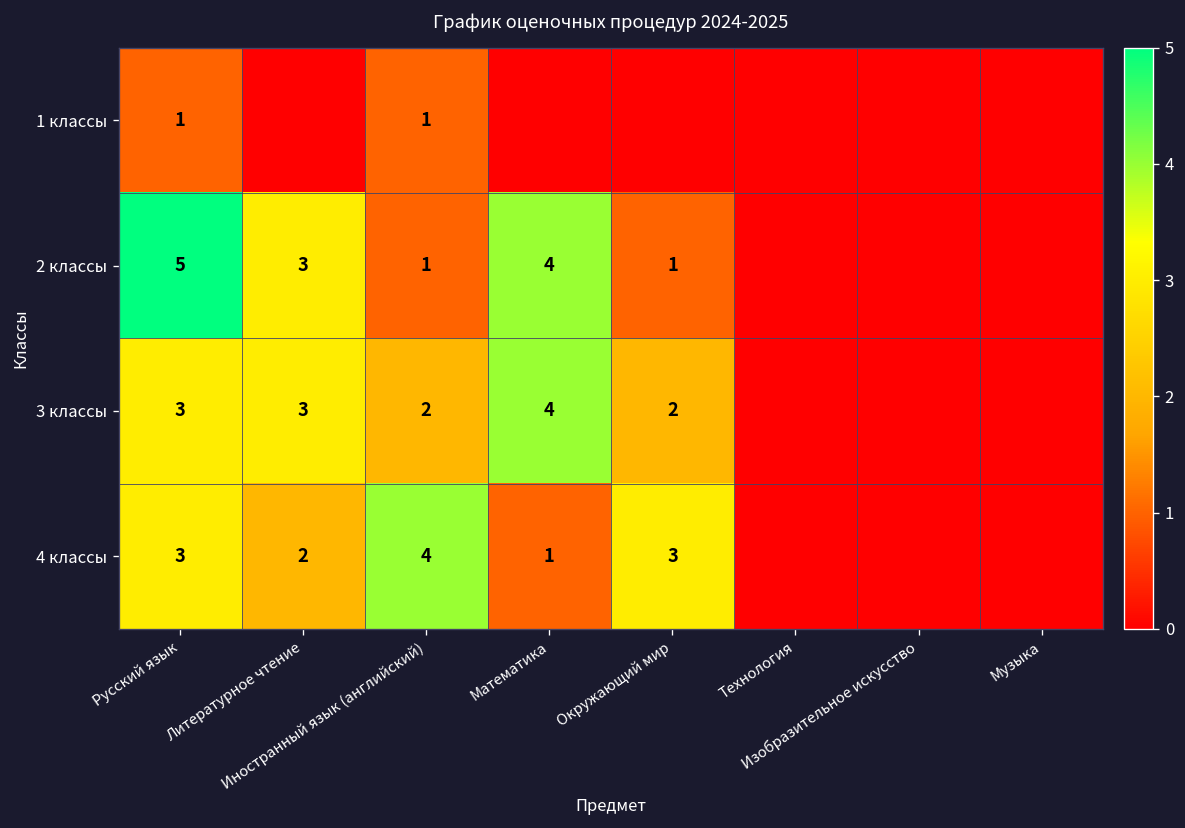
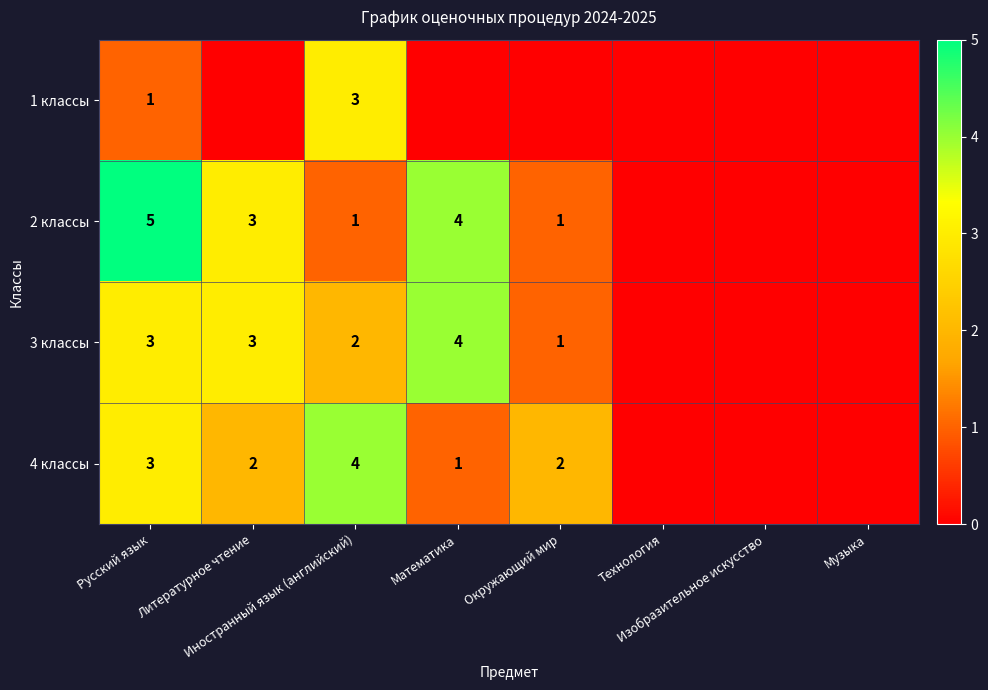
1 классы, Иностранный язык (английский): 1 -> 3
3 классы, Окружающий мир: 2 -> 1
4 классы, Окружающий мир: 3 -> 2
